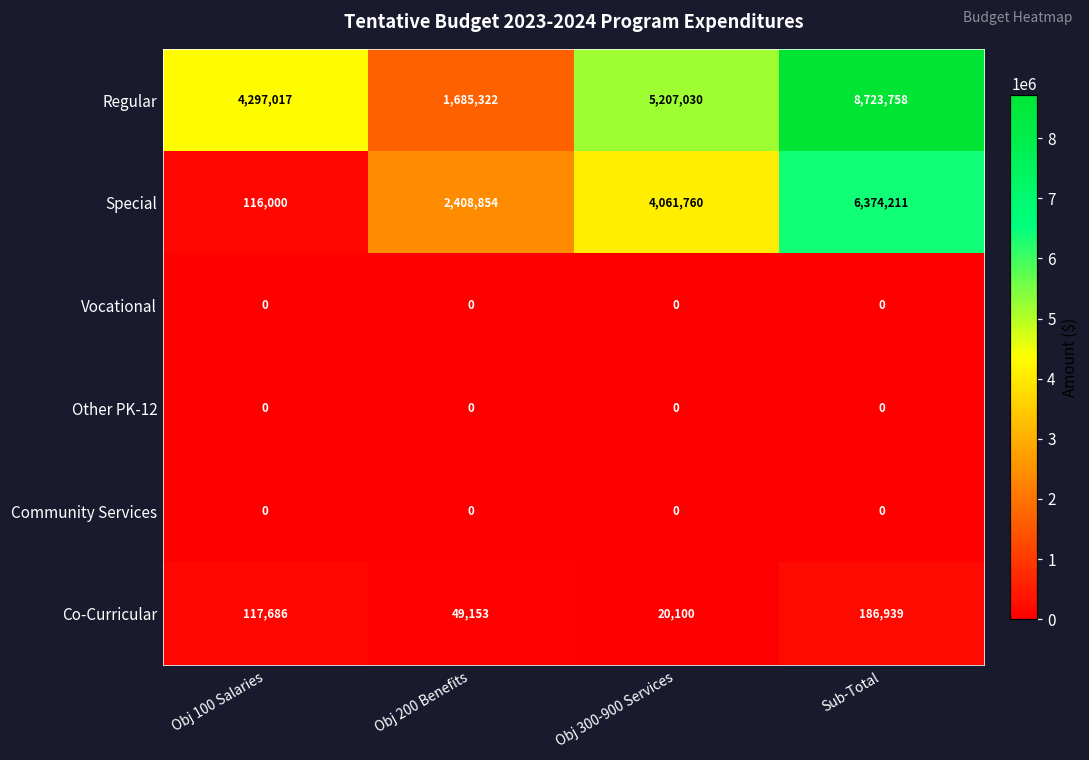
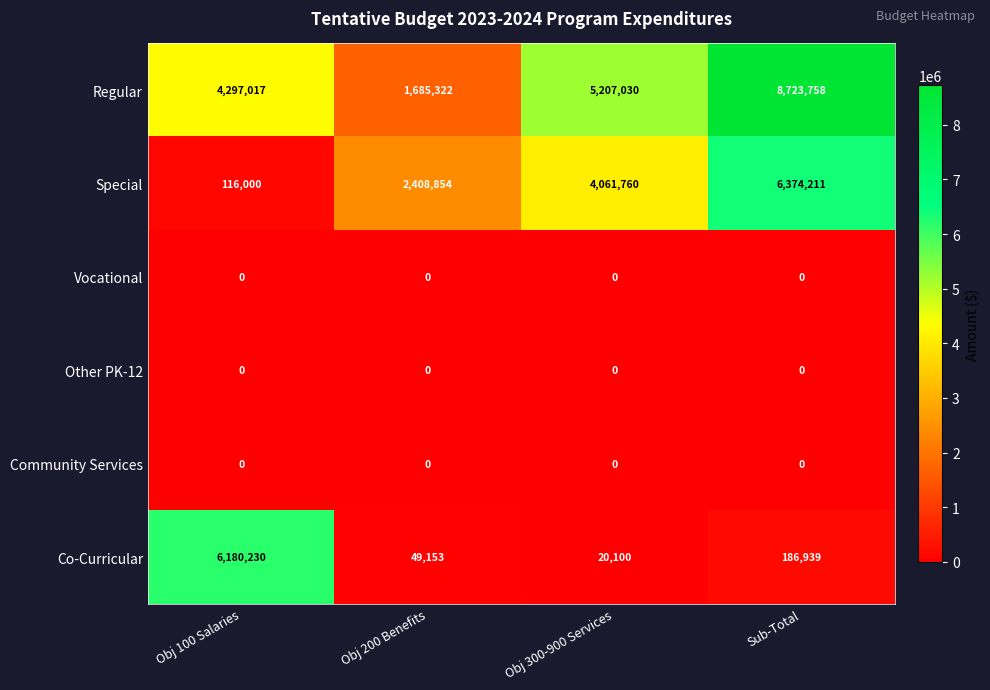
Co-Curricular, Obj 100 Salaries: 117,686 -> 6,180,230
